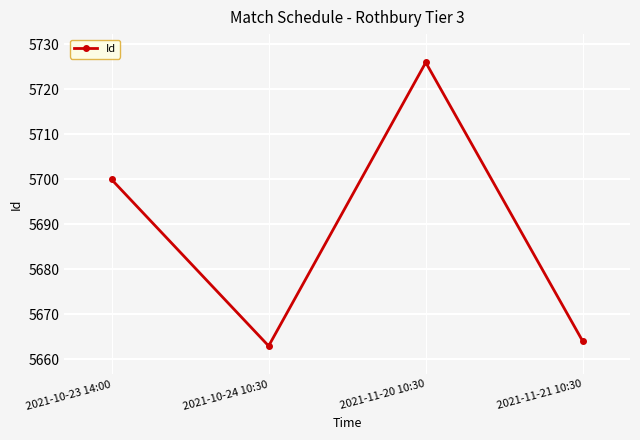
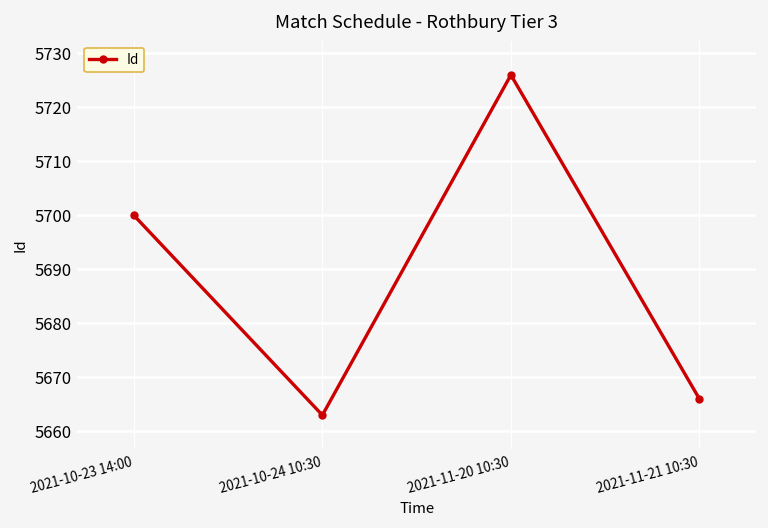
2021-11-21 10:30: 5664 -> 5666
